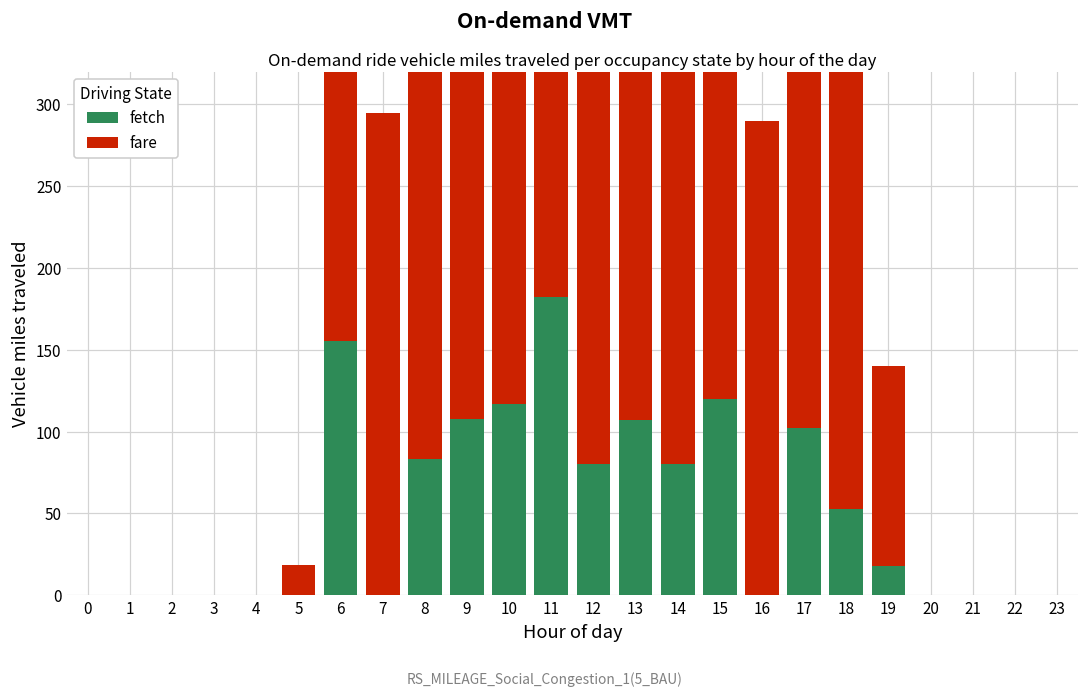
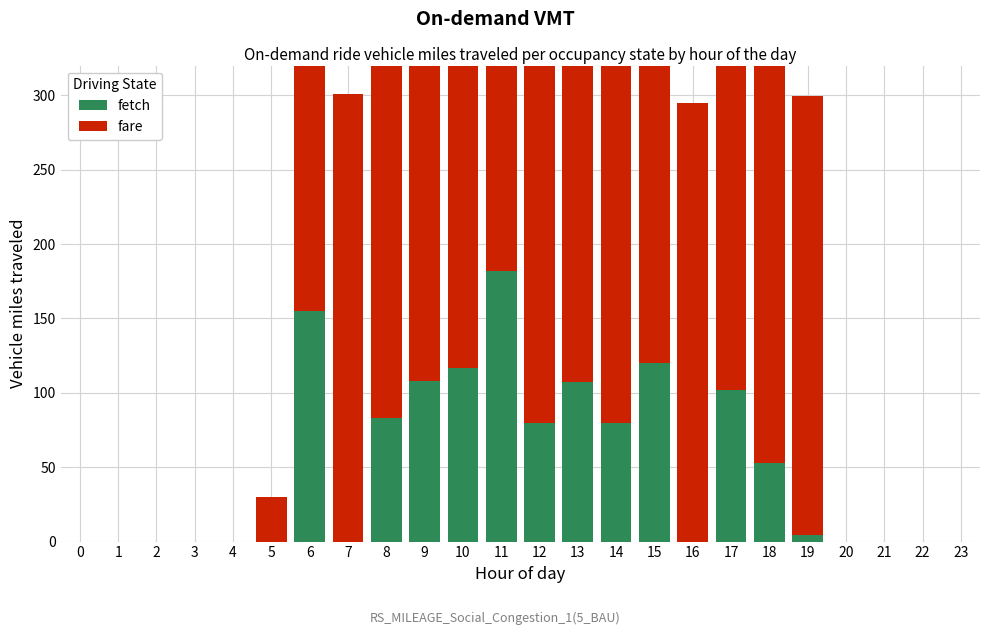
fare, 5: 19 -> 30
fare, 7: 295 -> 301
fare, 16: 290 -> 295
fetch, 19: 18 -> 5
fare, 19: 122 -> 295
